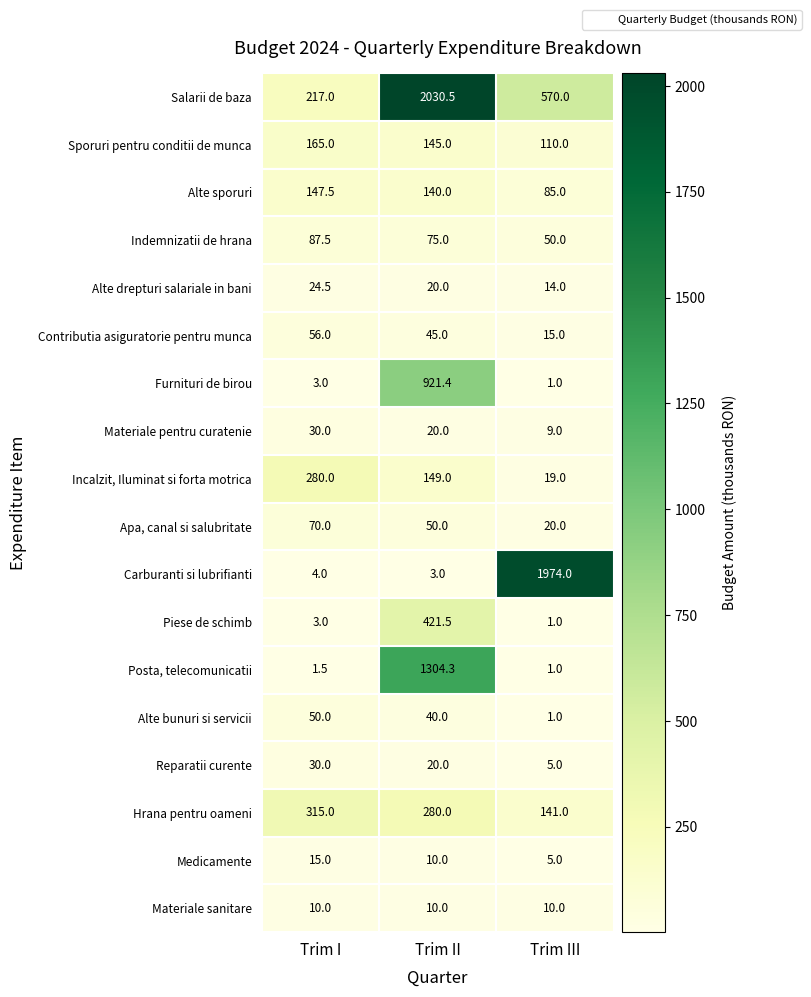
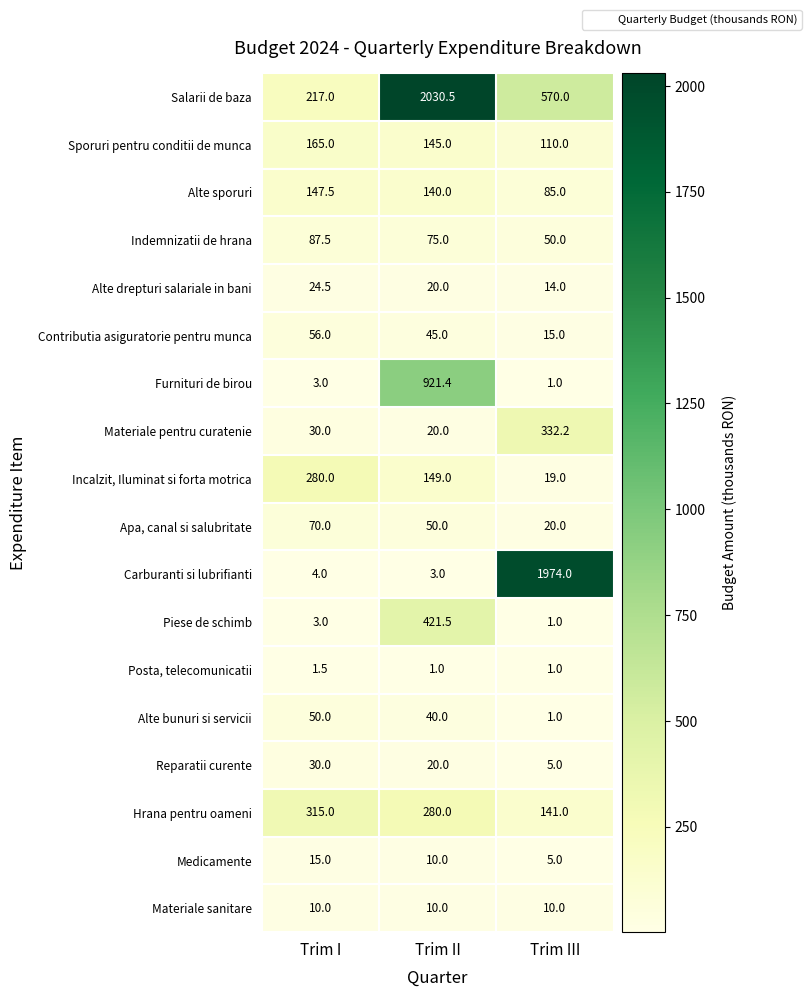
Materiale pentru curatenie, Trim III: 9.0 -> 332.2
Posta, telecomunicatii, Trim II: 1304.3 -> 1.0
